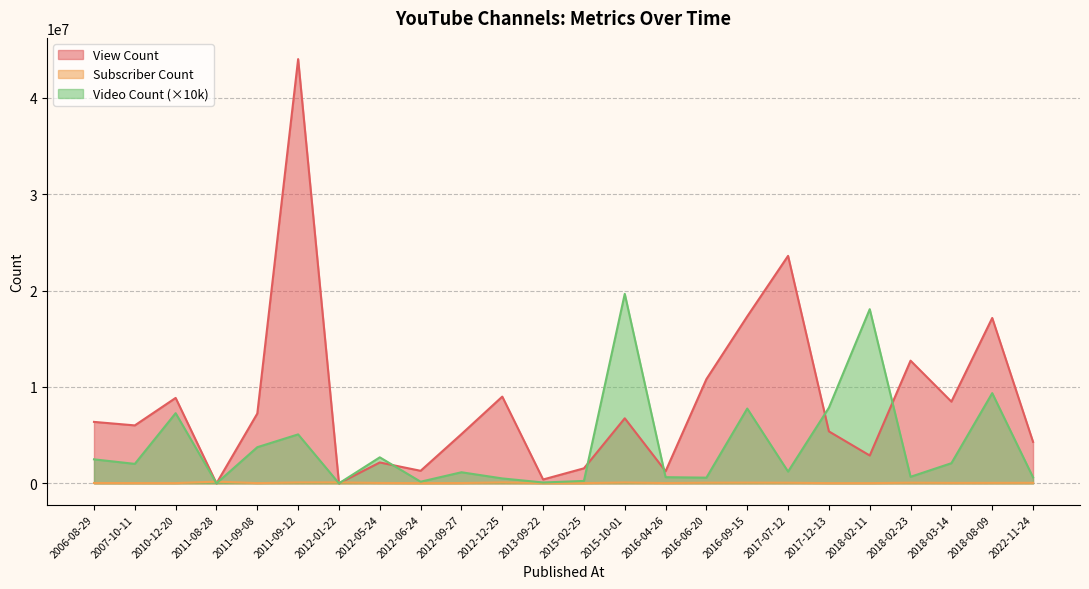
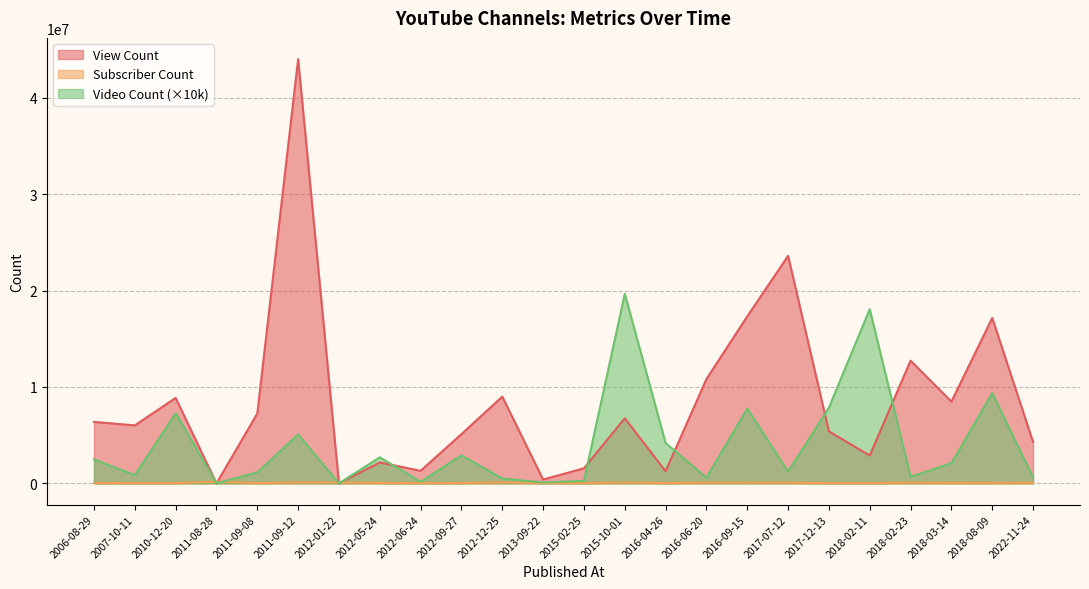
Video Count (×10k), 2007-10-11: 2000000 -> 1000000
Video Count (×10k), 2011-09-08: 4000000 -> 1000000
Video Count (×10k), 2012-09-27: 1000000 -> 3000000
Video Count (×10k), 2016-04-26: 1000000 -> 4000000
